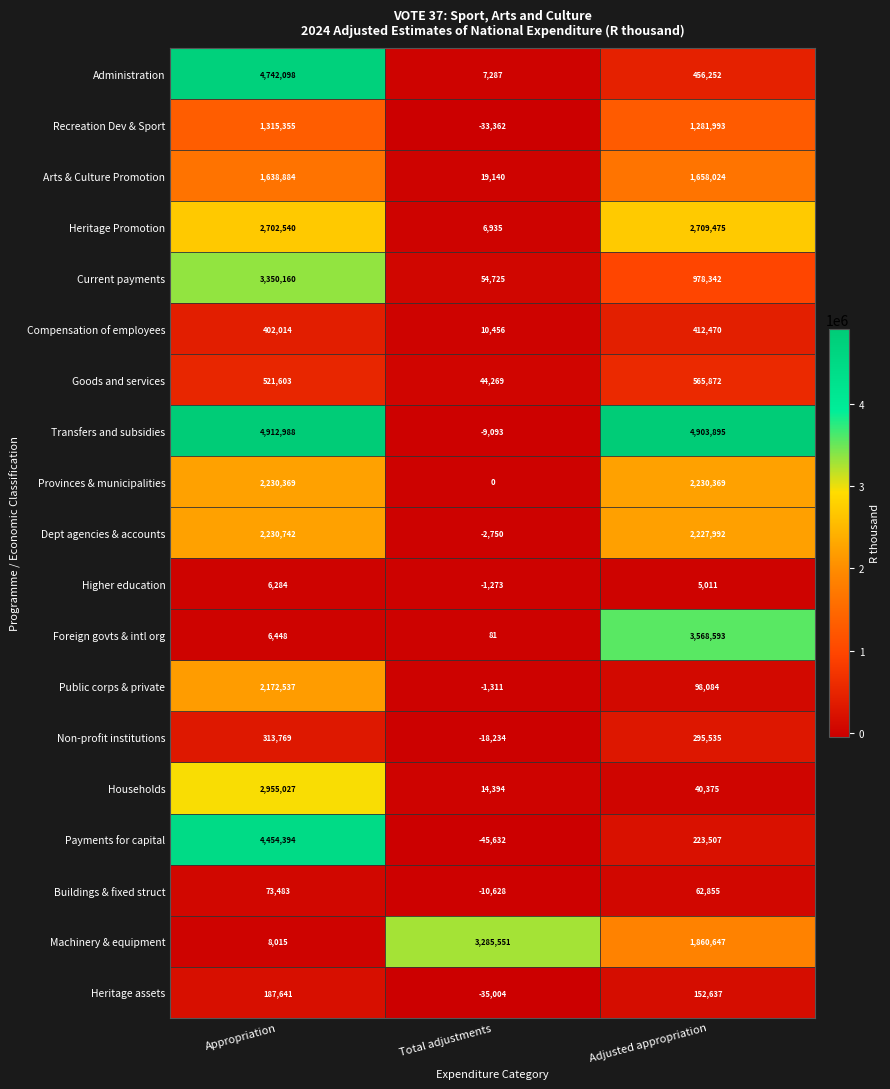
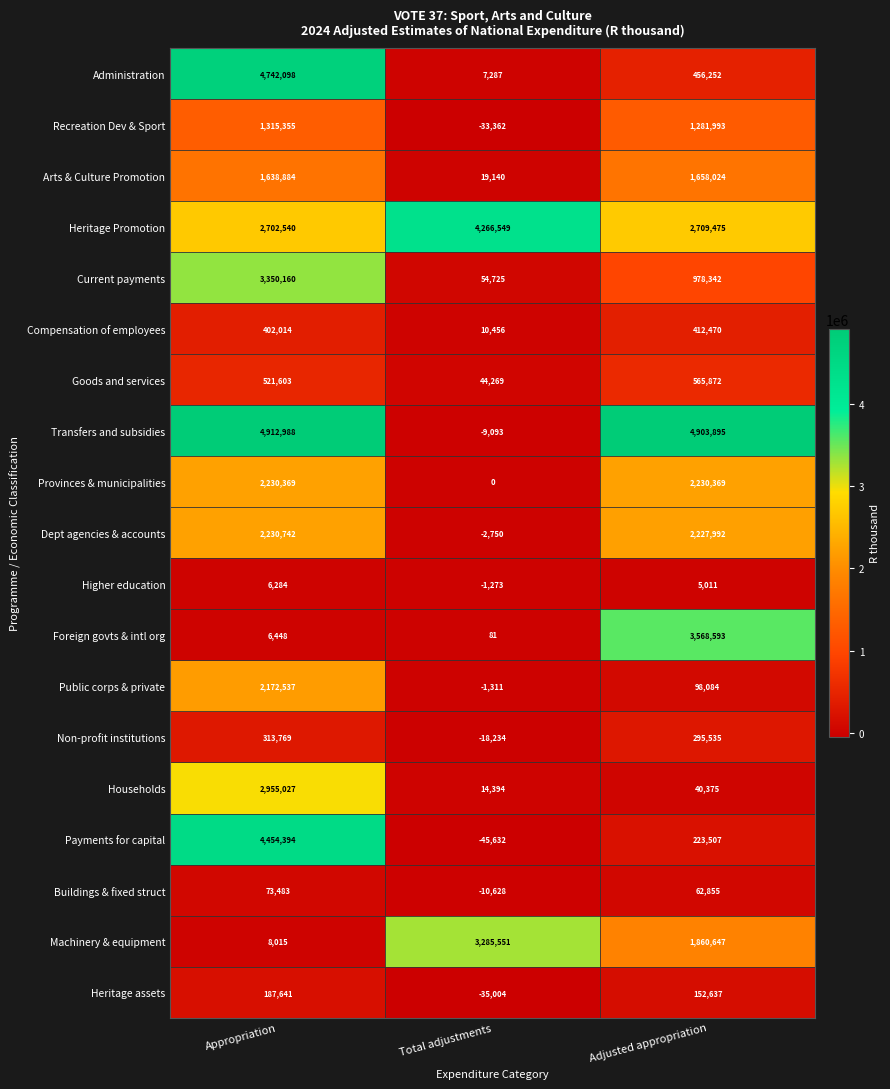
Heritage Promotion, Total adjustments: 6,935 -> 4,266,549
